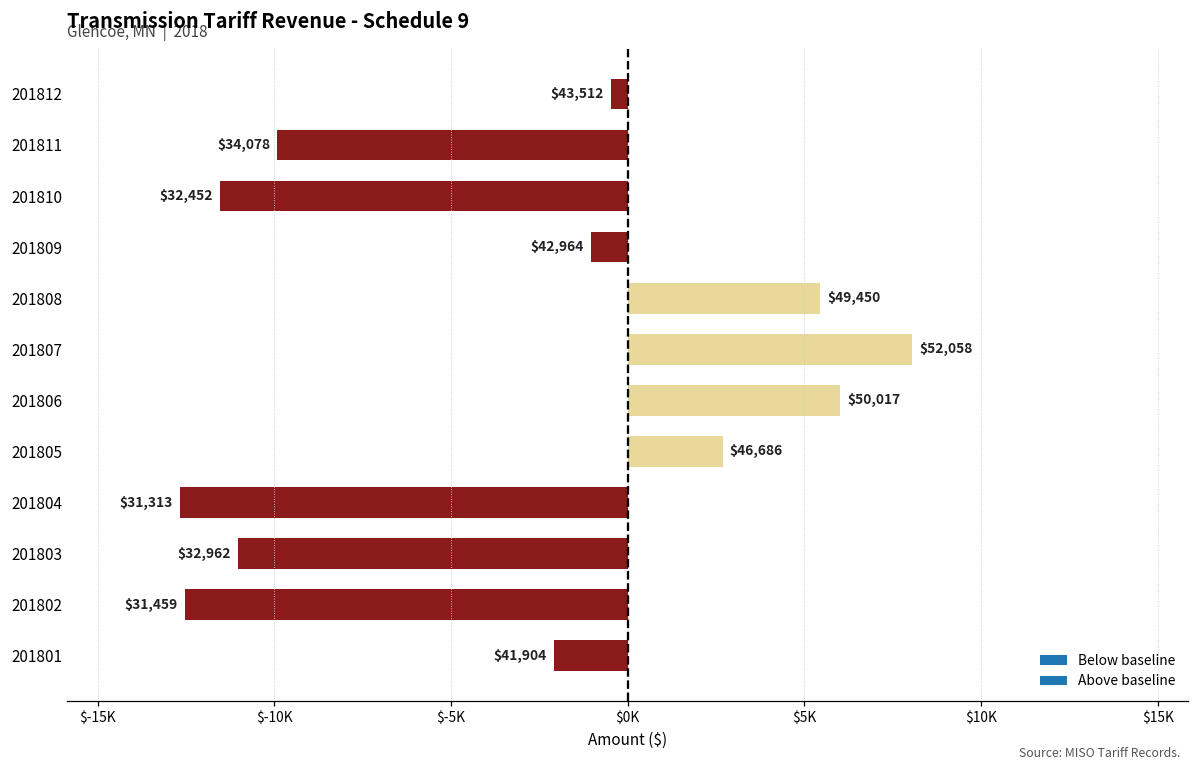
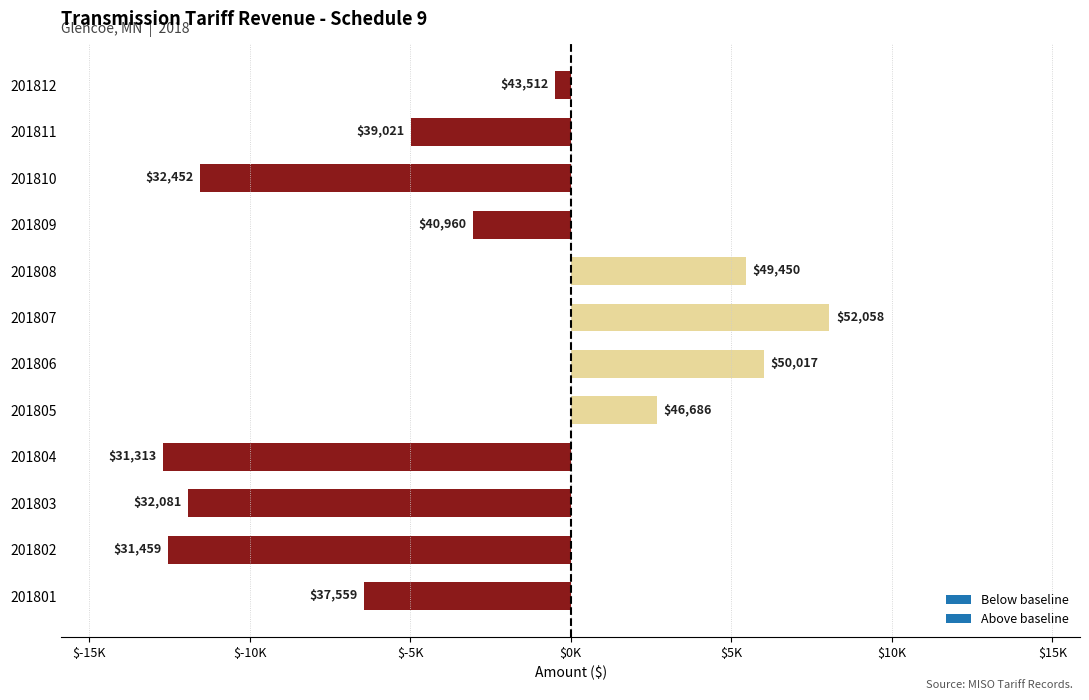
201811: $34,078 -> $39,021
201809: $42,964 -> $40,960
201803: $32,962 -> $32,081
201801: $41,904 -> $37,559
